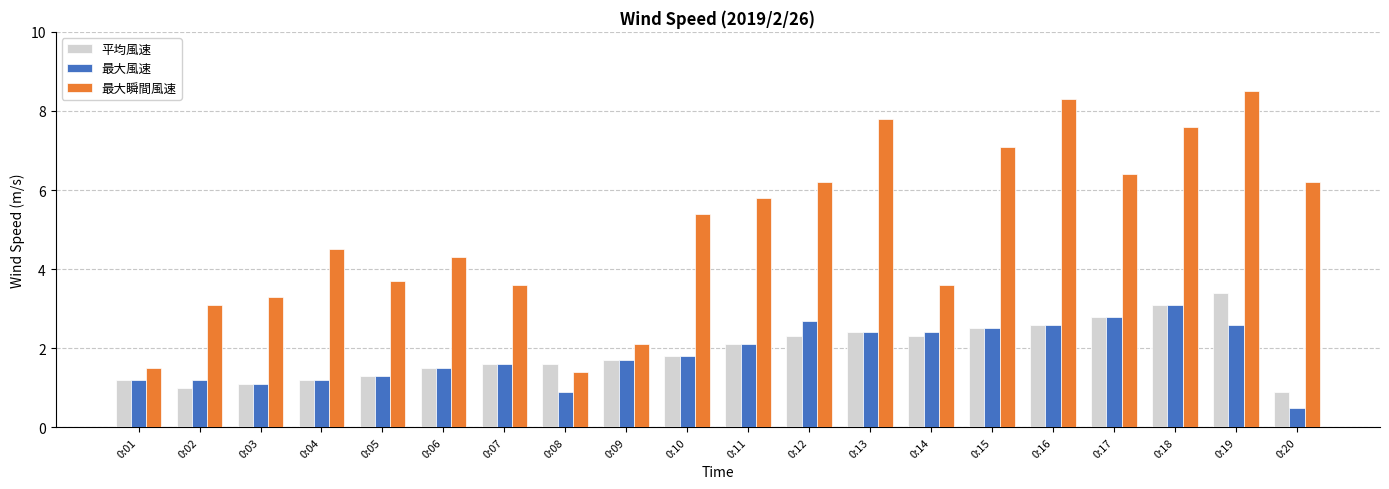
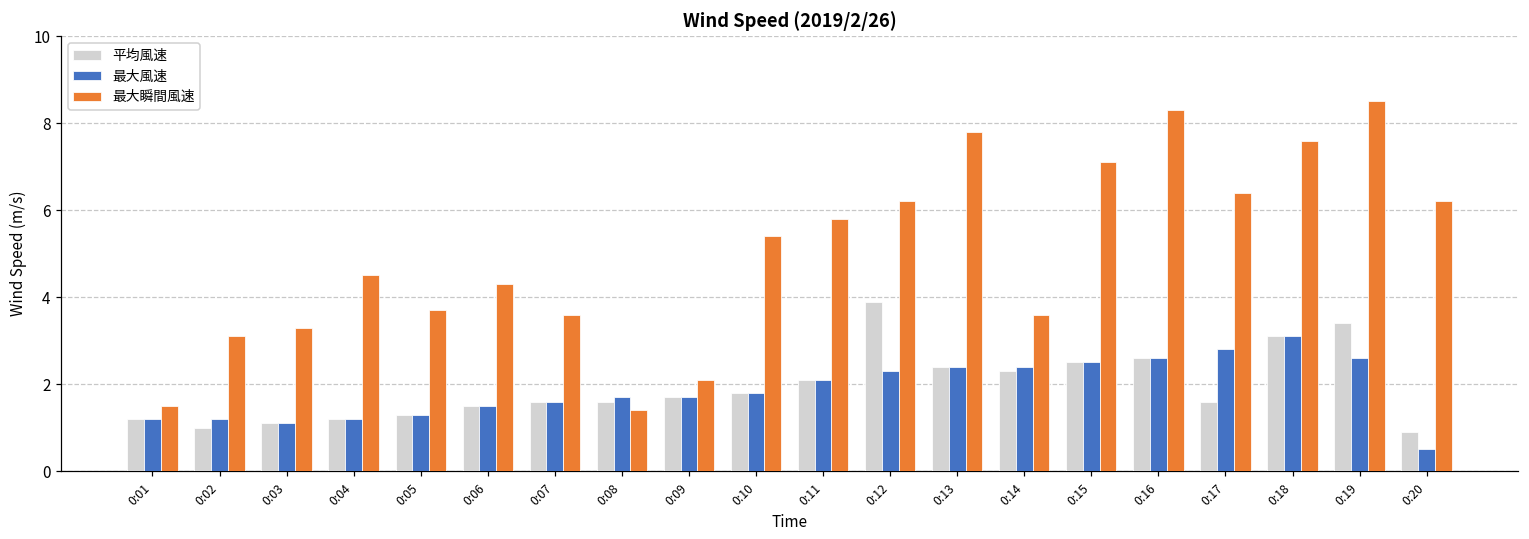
最大風速, 0:08: 0.9 -> 1.7
平均風速, 0:12: 2.3 -> 3.9
最大風速, 0:12: 2.7 -> 2.3
平均風速, 0:17: 2.8 -> 1.6
